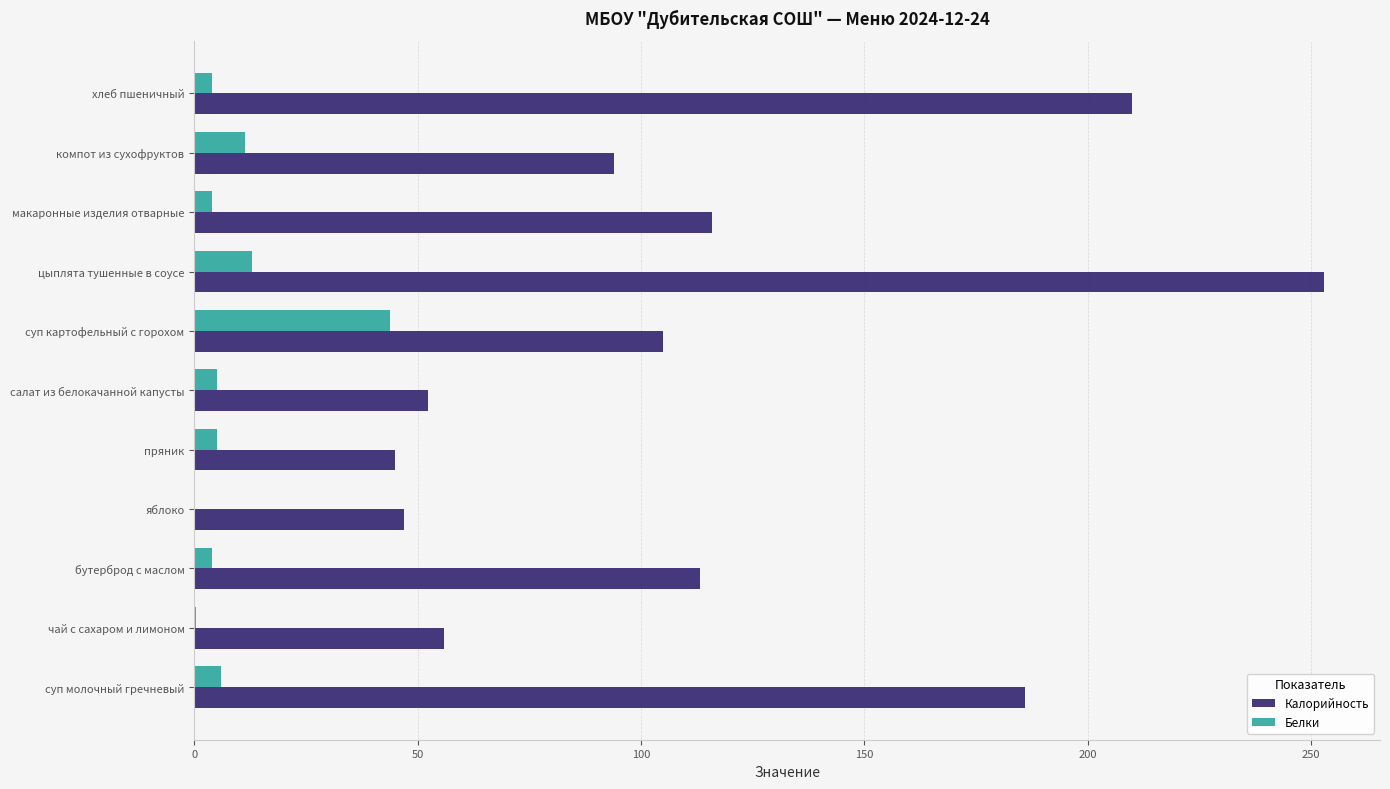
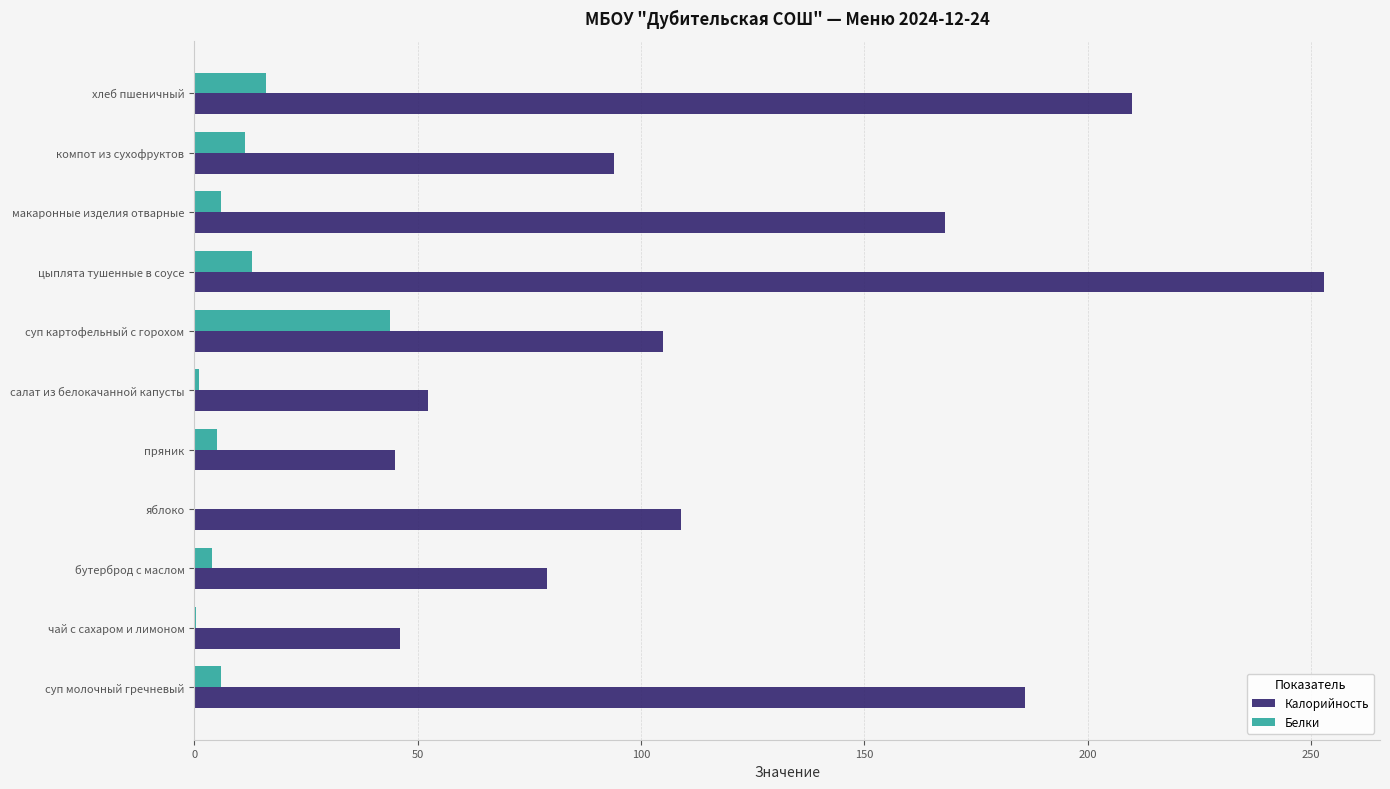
Белки, хлеб пшеничный: 4 -> 16
Белки, макаронные изделия отварные: 4 -> 6
Калорийность, макаронные изделия отварные: 116 -> 168
Белки, салат из белокачанной капусты: 5 -> 1
Калорийность, яблоко: 47 -> 109
Калорийность, бутерброд с маслом: 113 -> 79
Калорийность, чай с сахаром и лимоном: 56 -> 46
